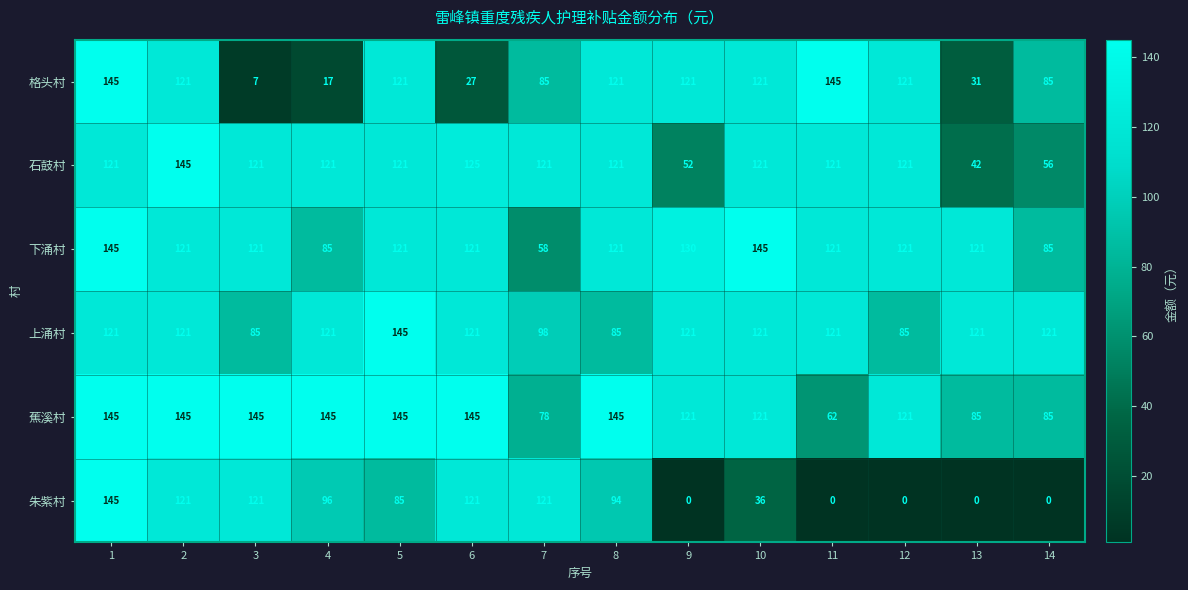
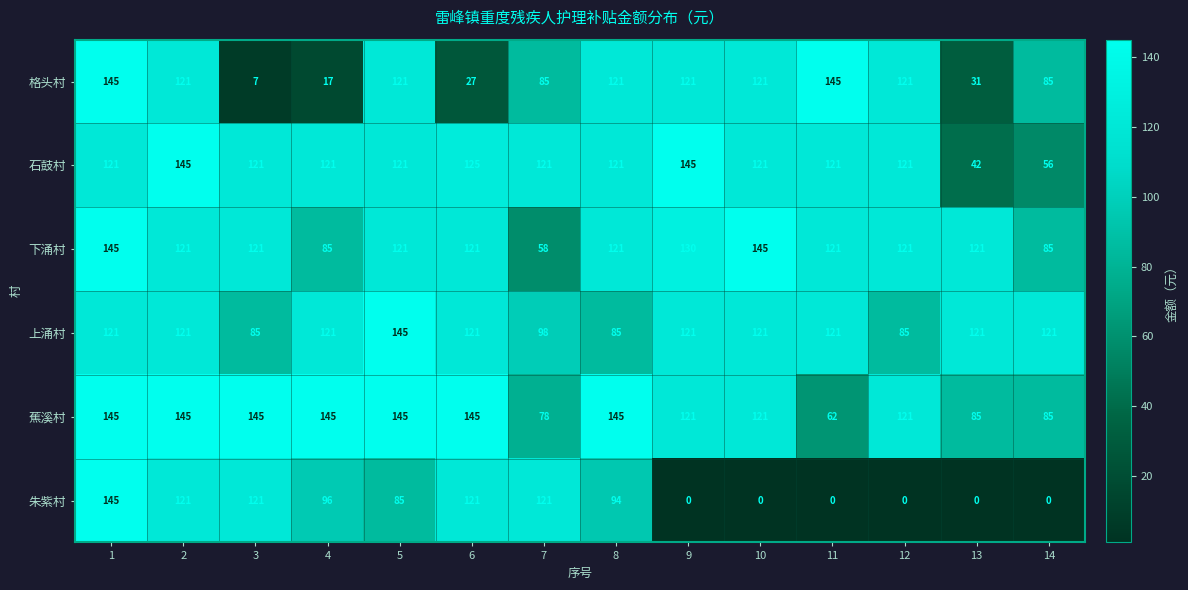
石鼓村, 9: 52 -> 145
朱紫村, 10: 36 -> 0
